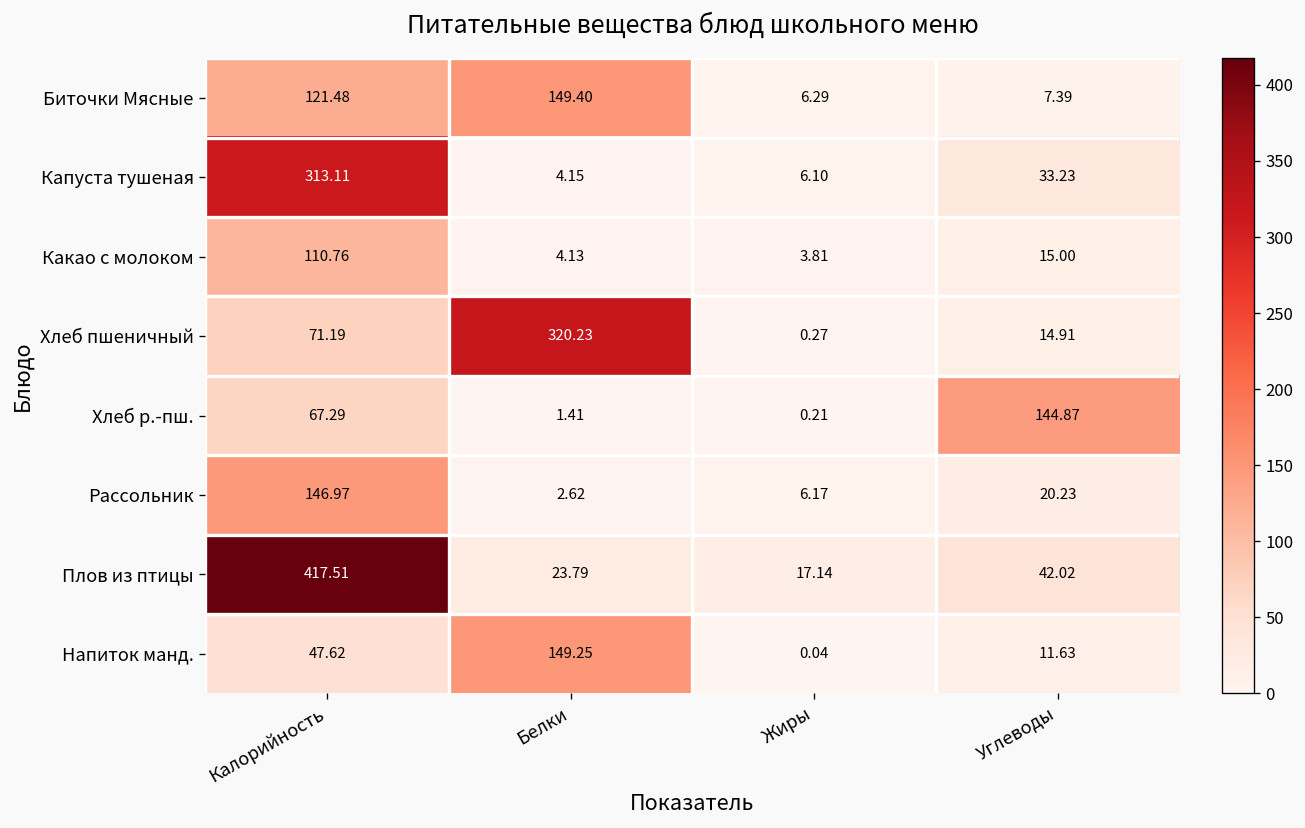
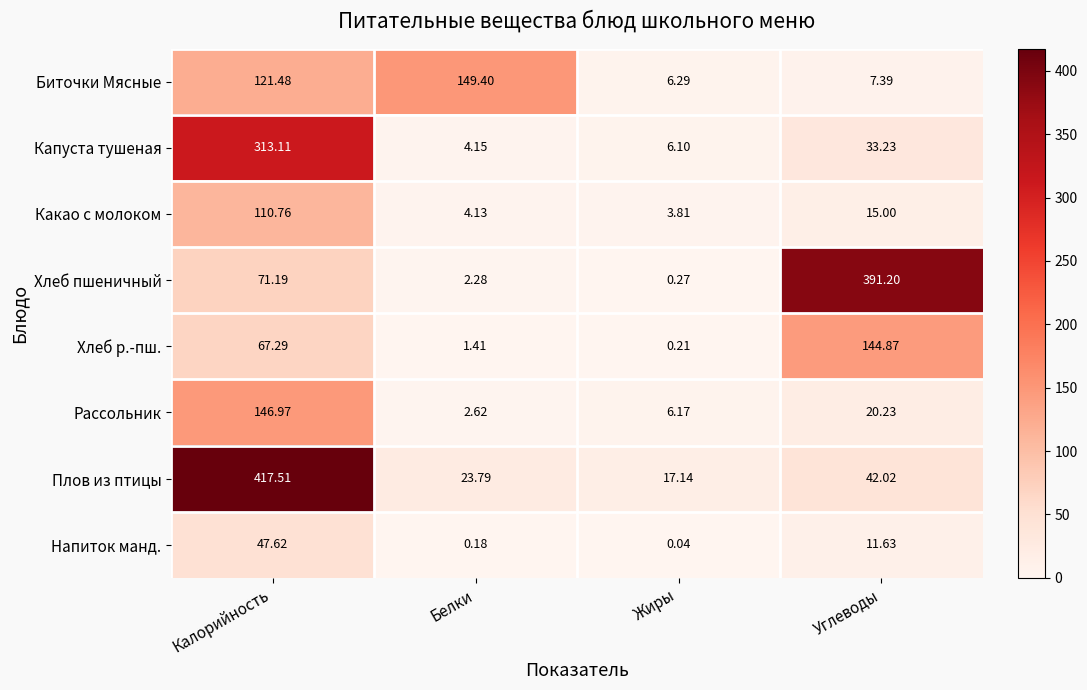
Хлеб пшеничный, Белки: 320.23 -> 2.28
Хлеб пшеничный, Углеводы: 14.91 -> 391.20
Напиток манд., Белки: 149.25 -> 0.18
